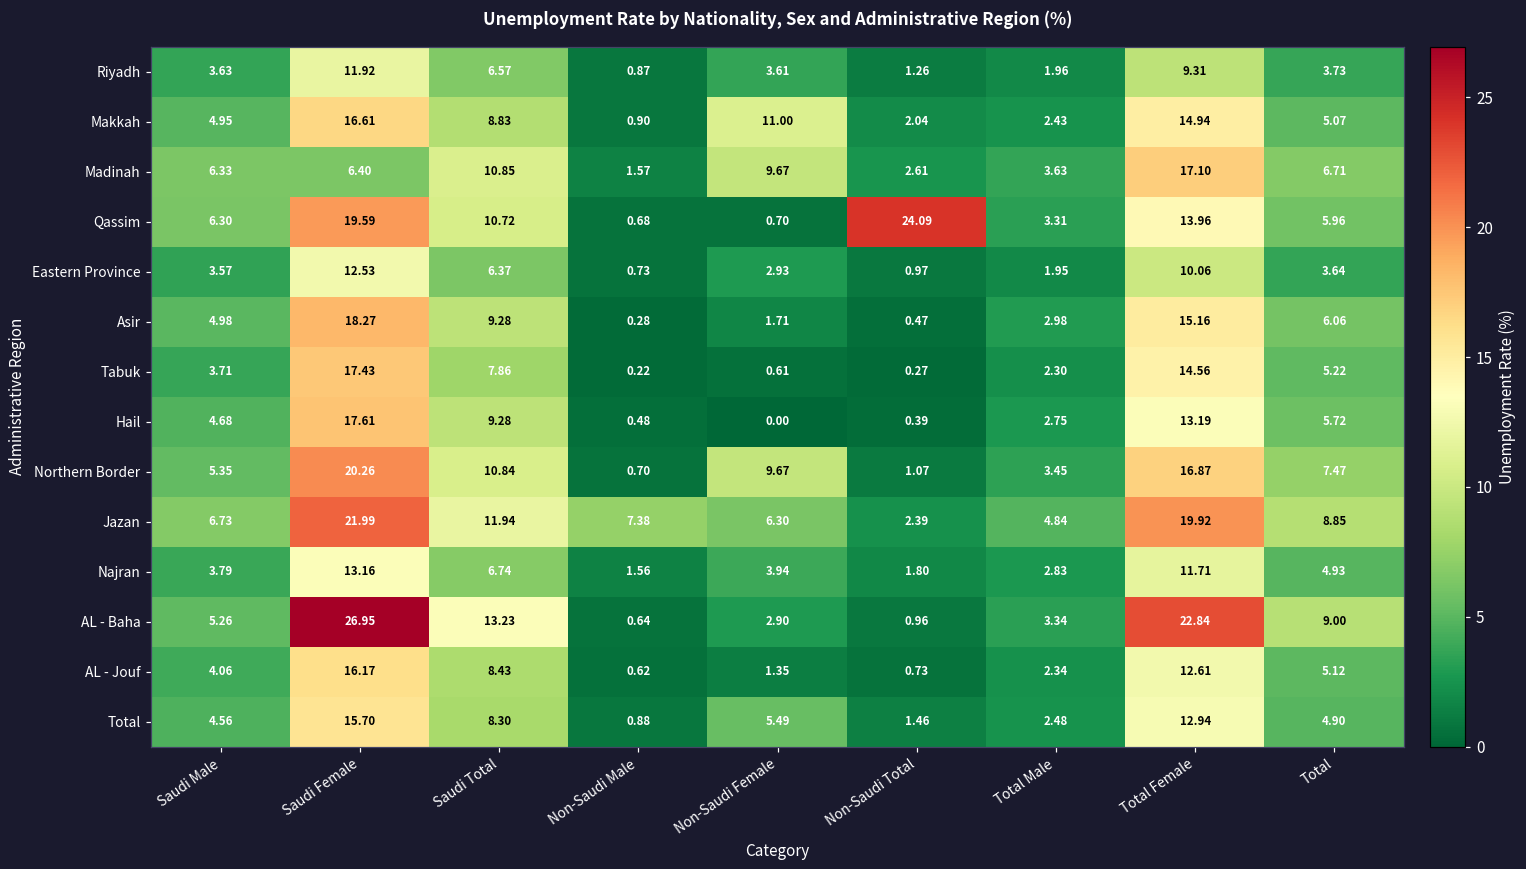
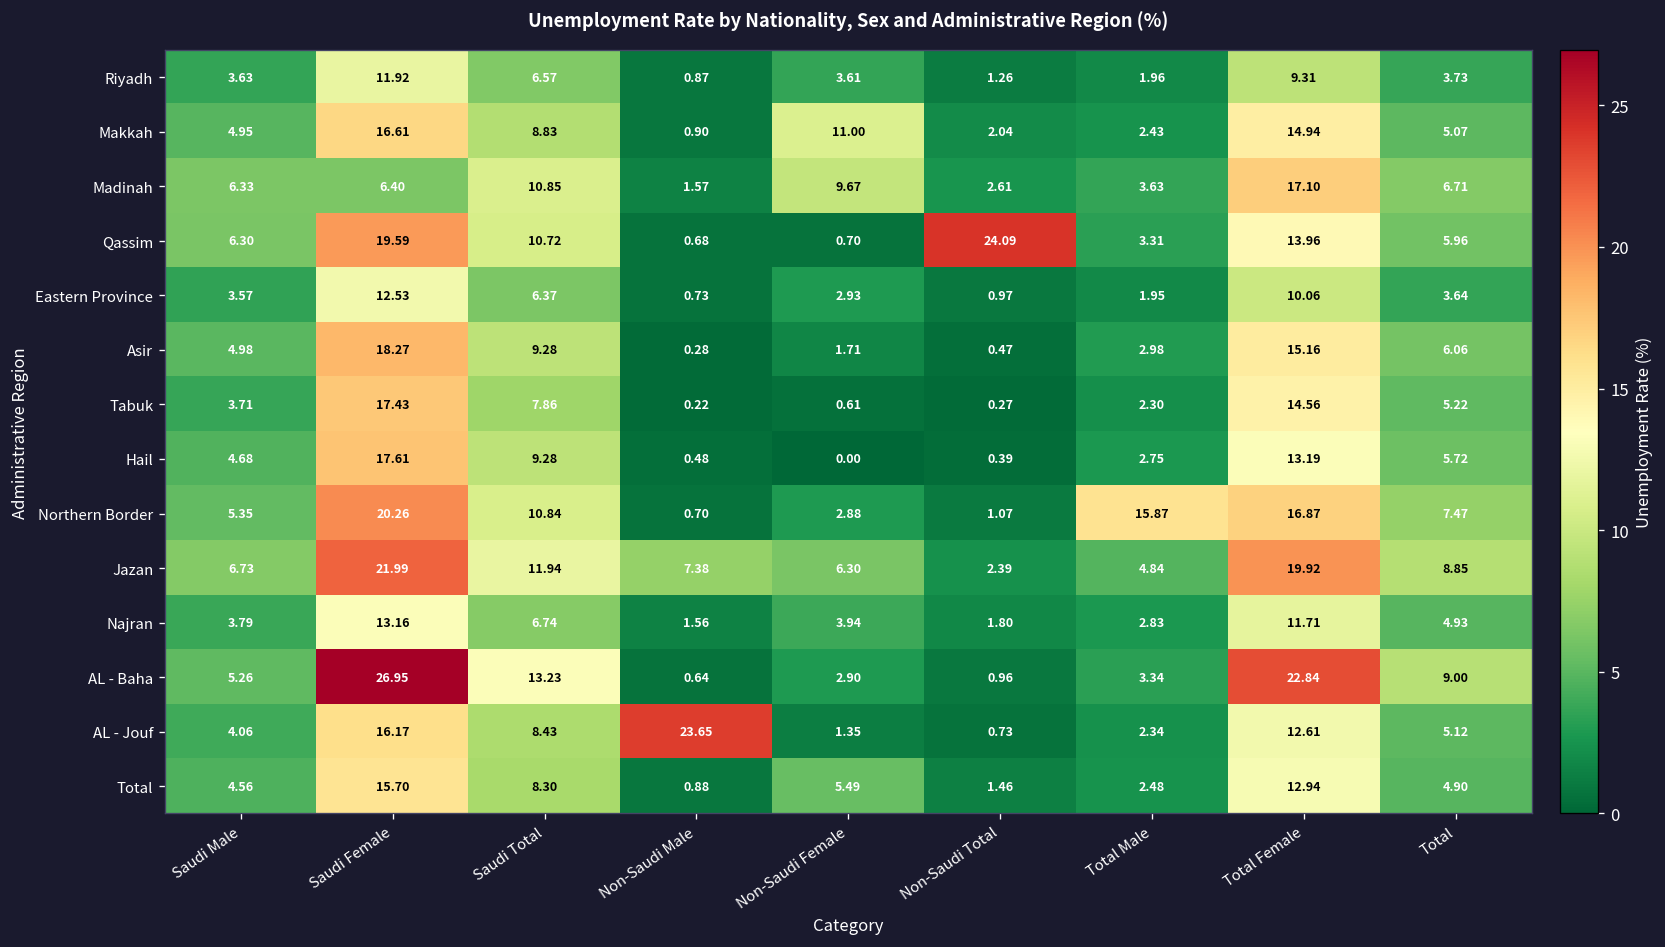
Northern Border, Non-Saudi Female: 9.67 -> 2.88
Northern Border, Total Male: 3.45 -> 15.87
AL - Jouf, Non-Saudi Male: 0.62 -> 23.65
